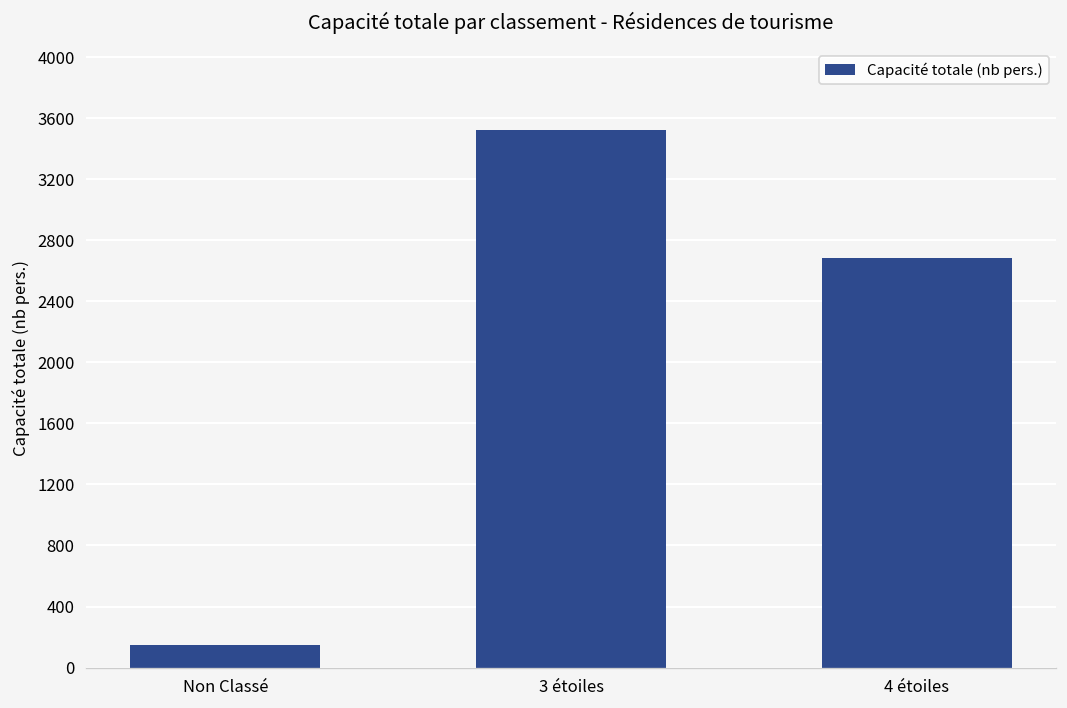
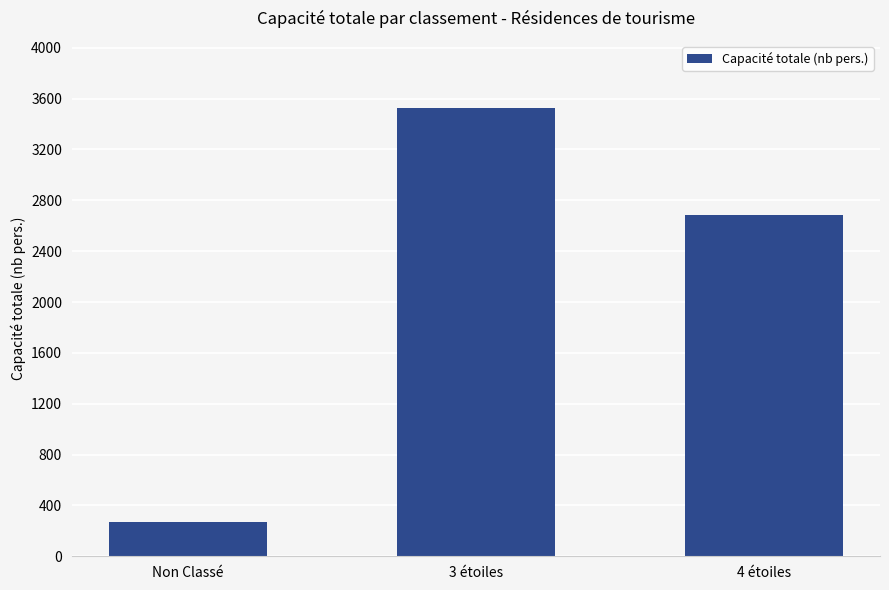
Non Classé: 150 -> 270
